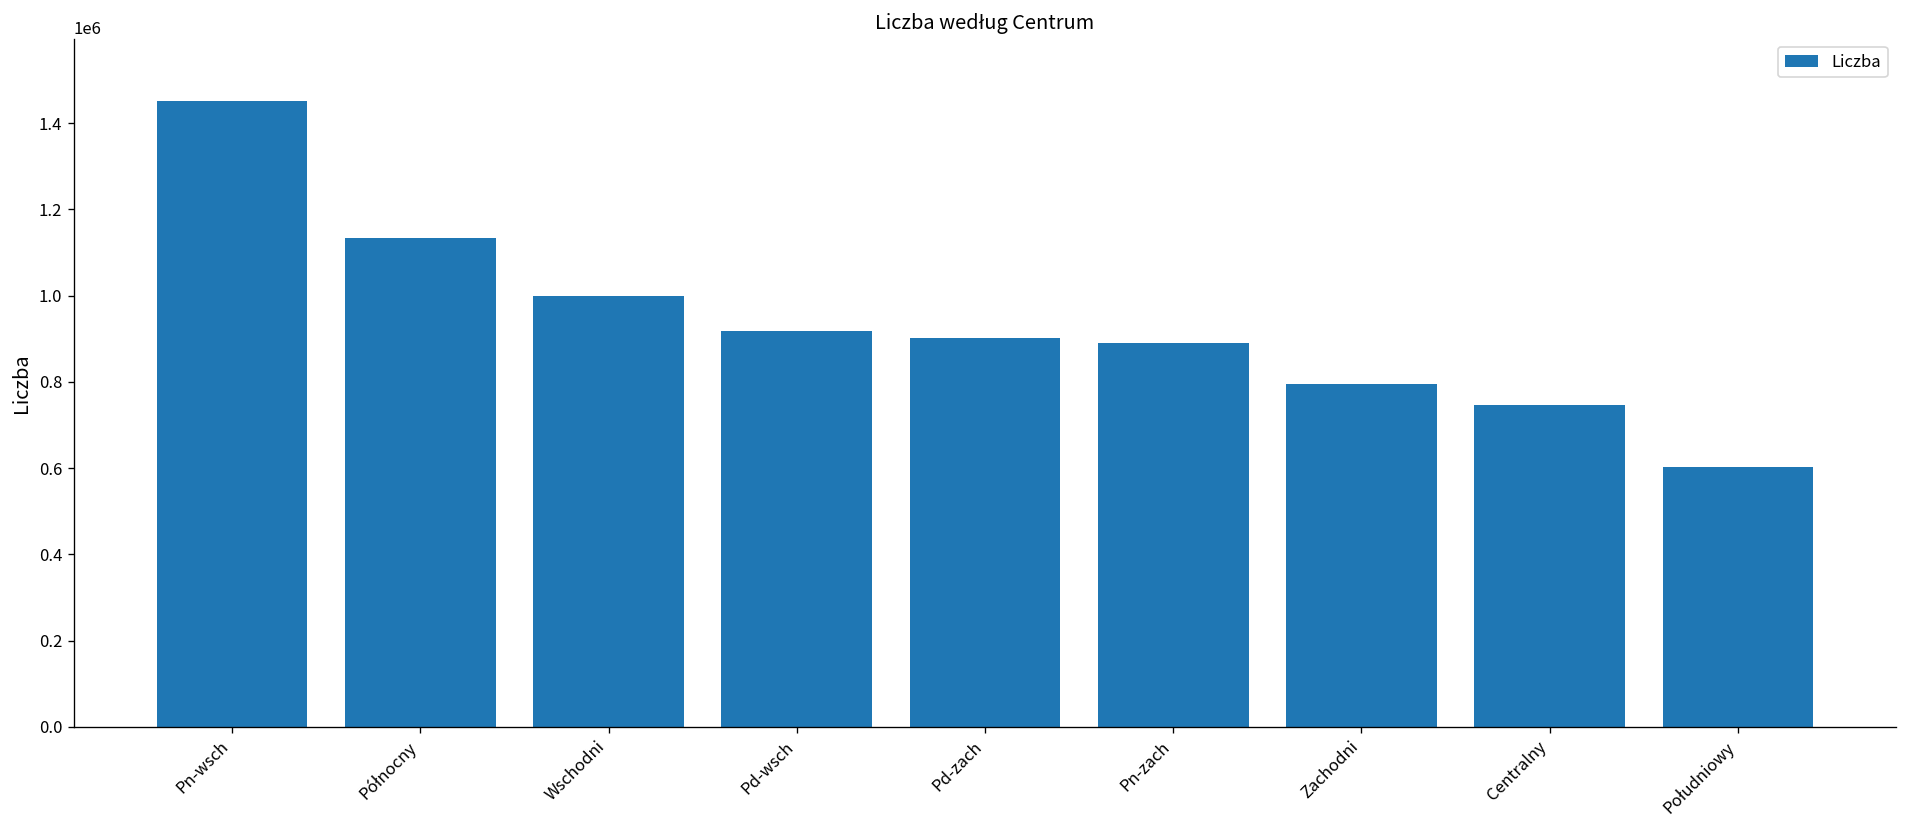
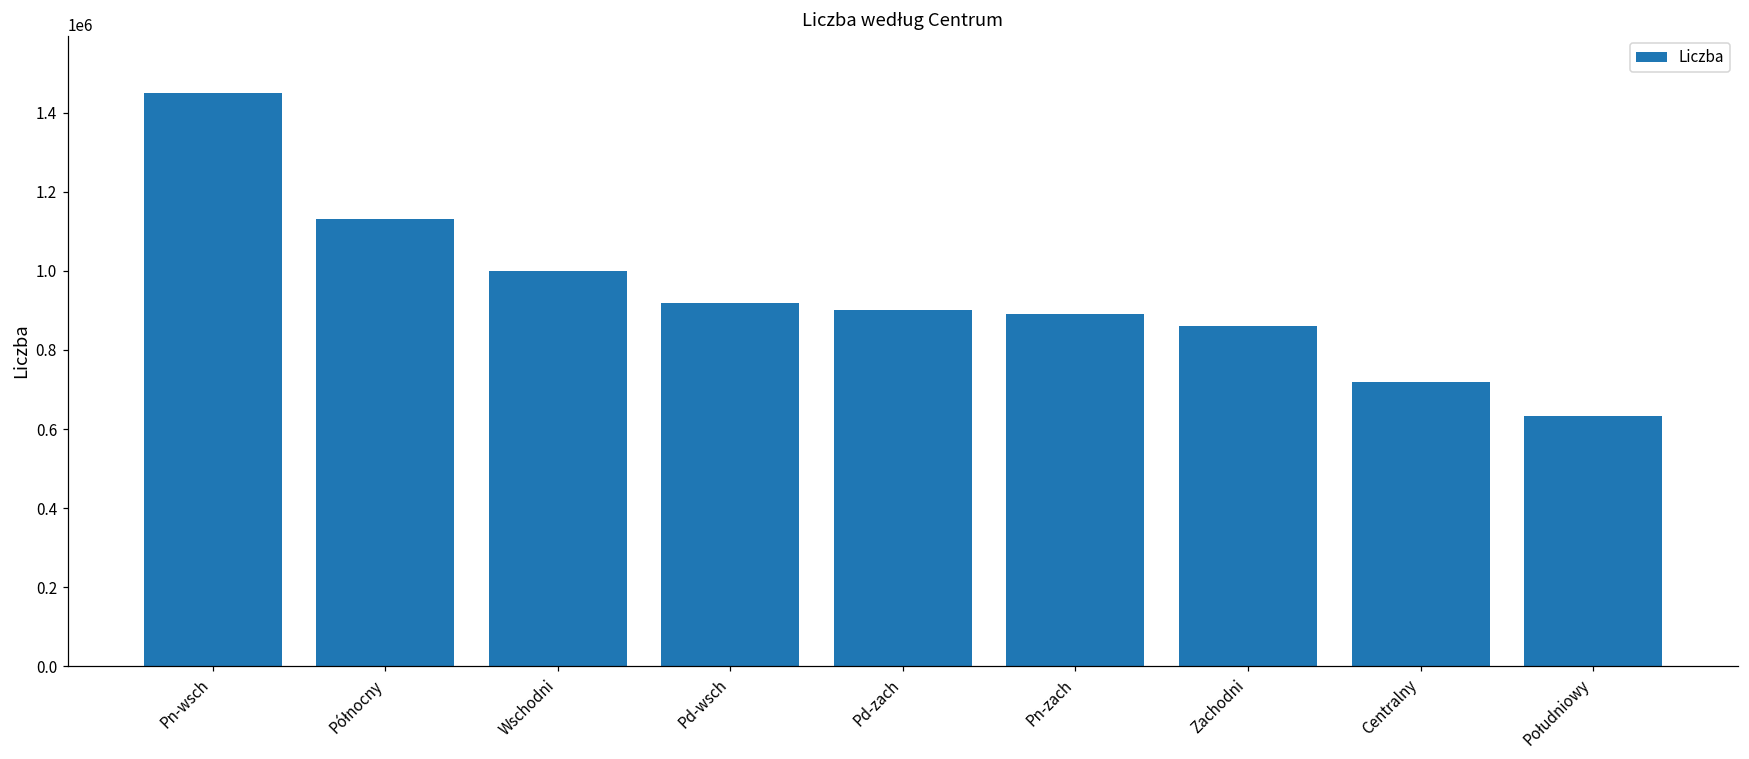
Zachodni: 800000 -> 860000
Centralny: 750000 -> 720000
Południowy: 600000 -> 630000
